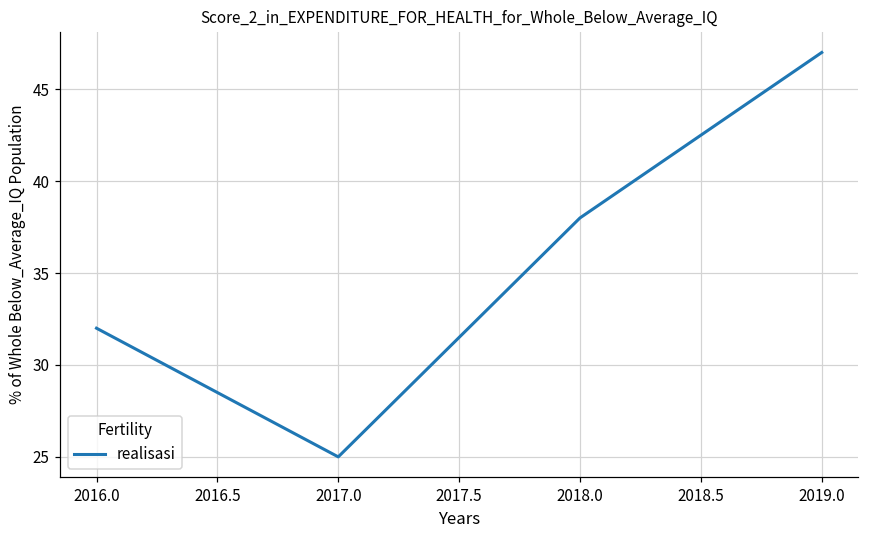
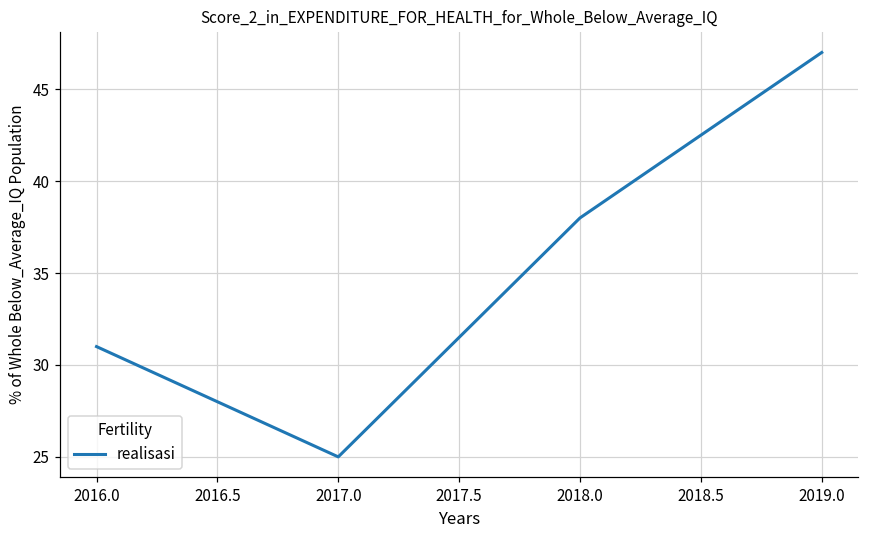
2016.0: 32 -> 31
